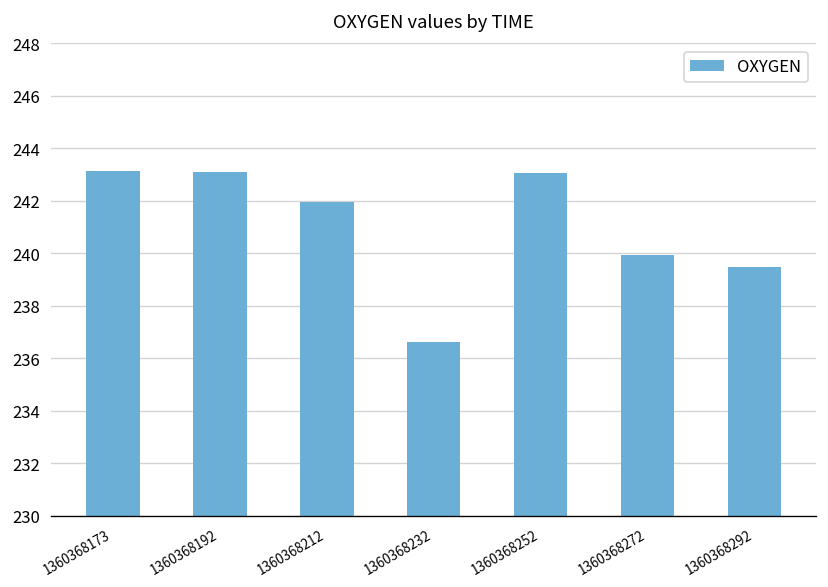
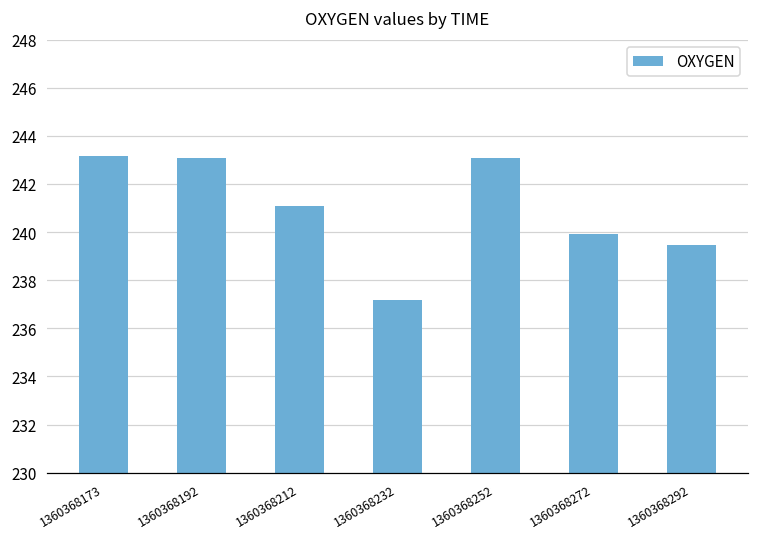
1360368212: 242.0 -> 241.1
1360368232: 236.6 -> 237.2
